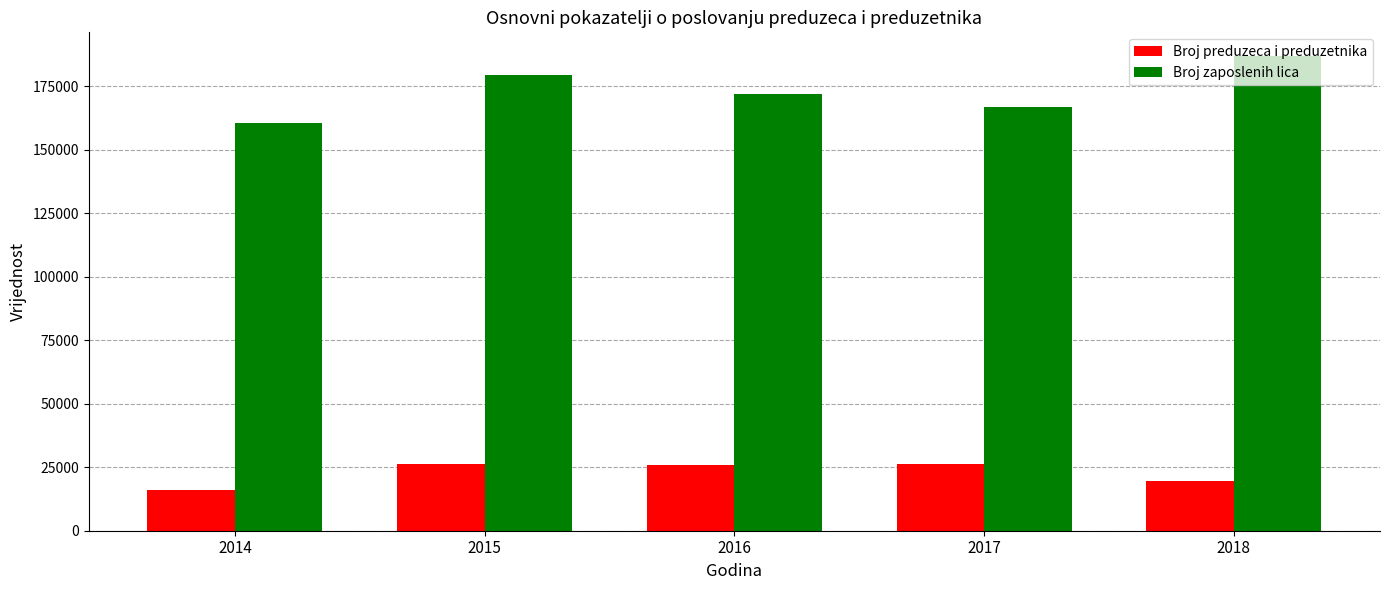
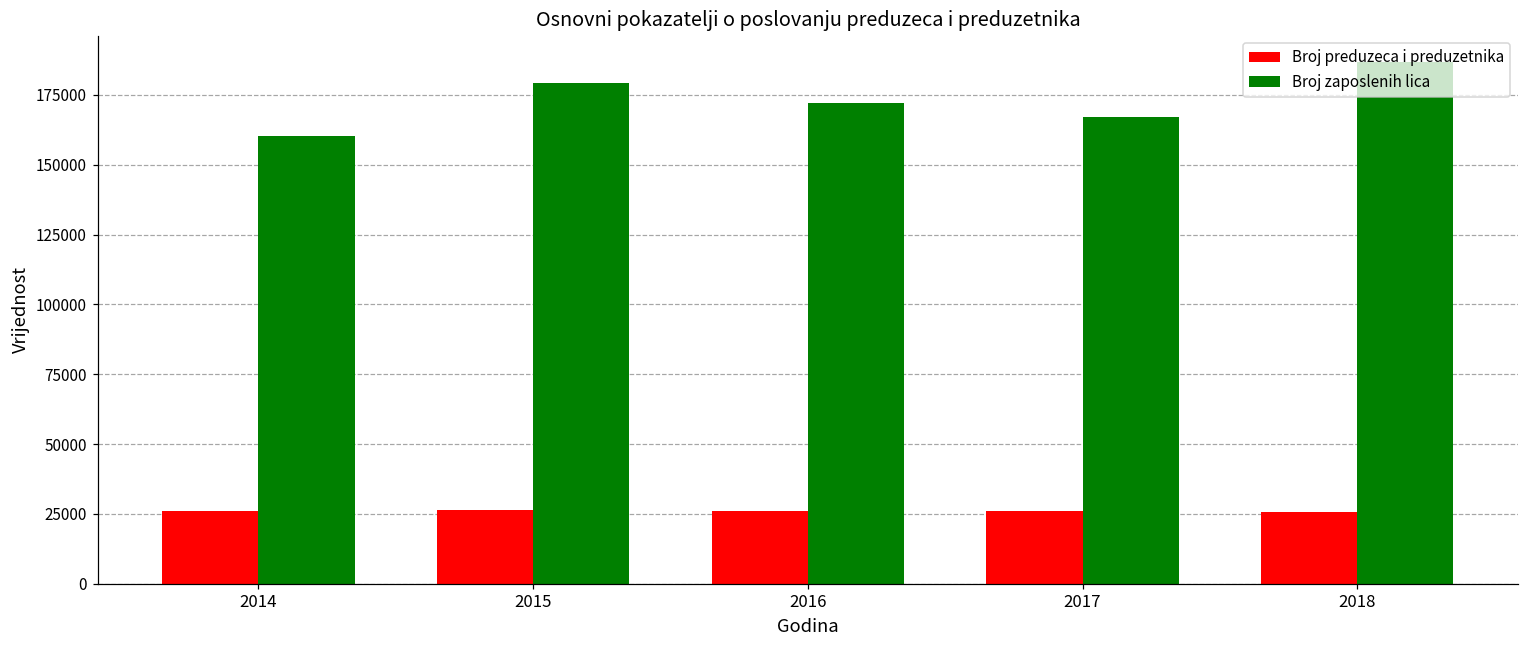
Broj preduzeca i preduzetnika, 2014: 16000 -> 26000
Broj preduzeca i preduzetnika, 2018: 20000 -> 26000
